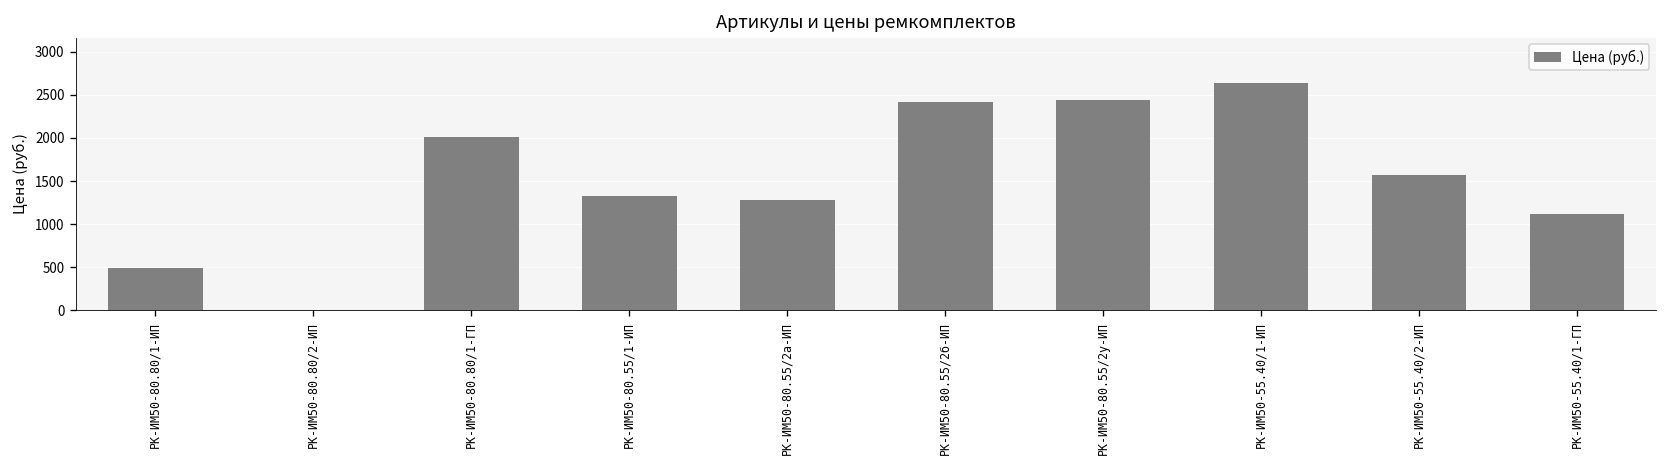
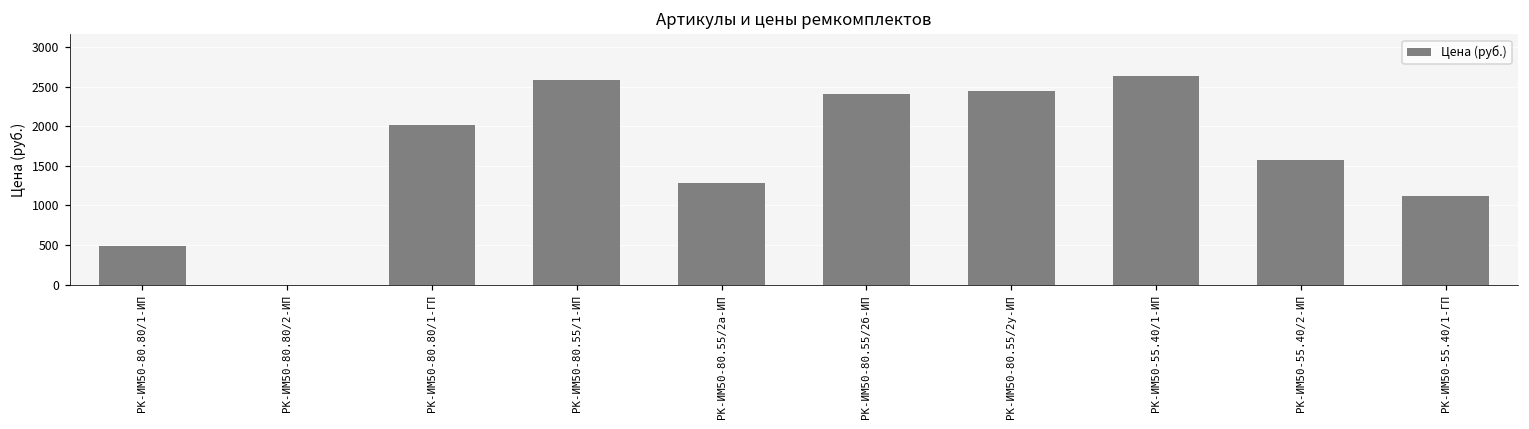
РК-ИМ50-80.55/1-ИП: 1300 -> 2600
